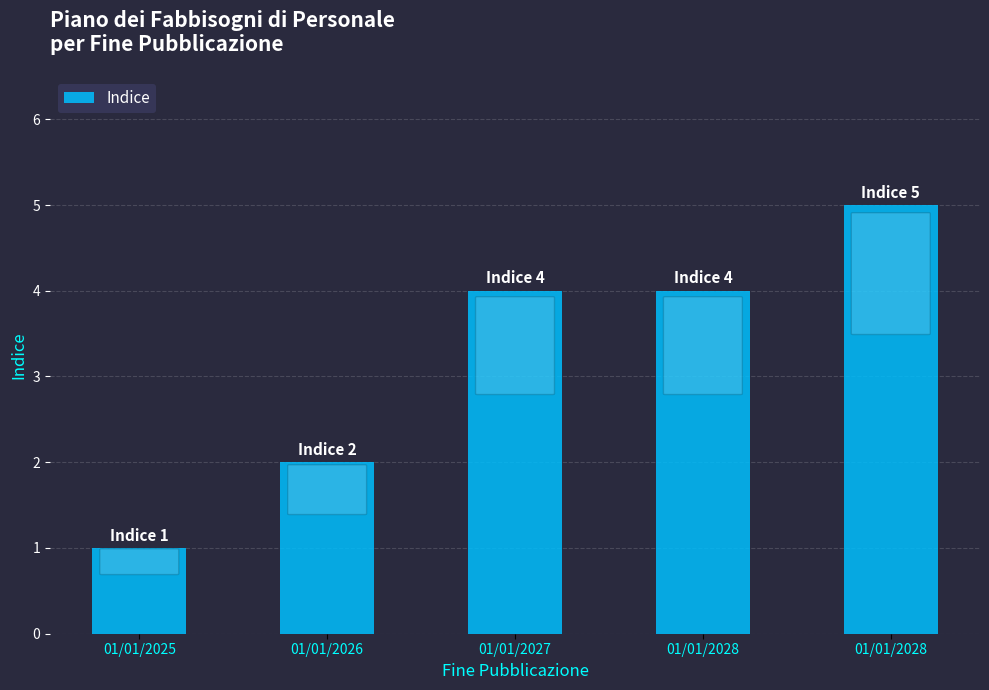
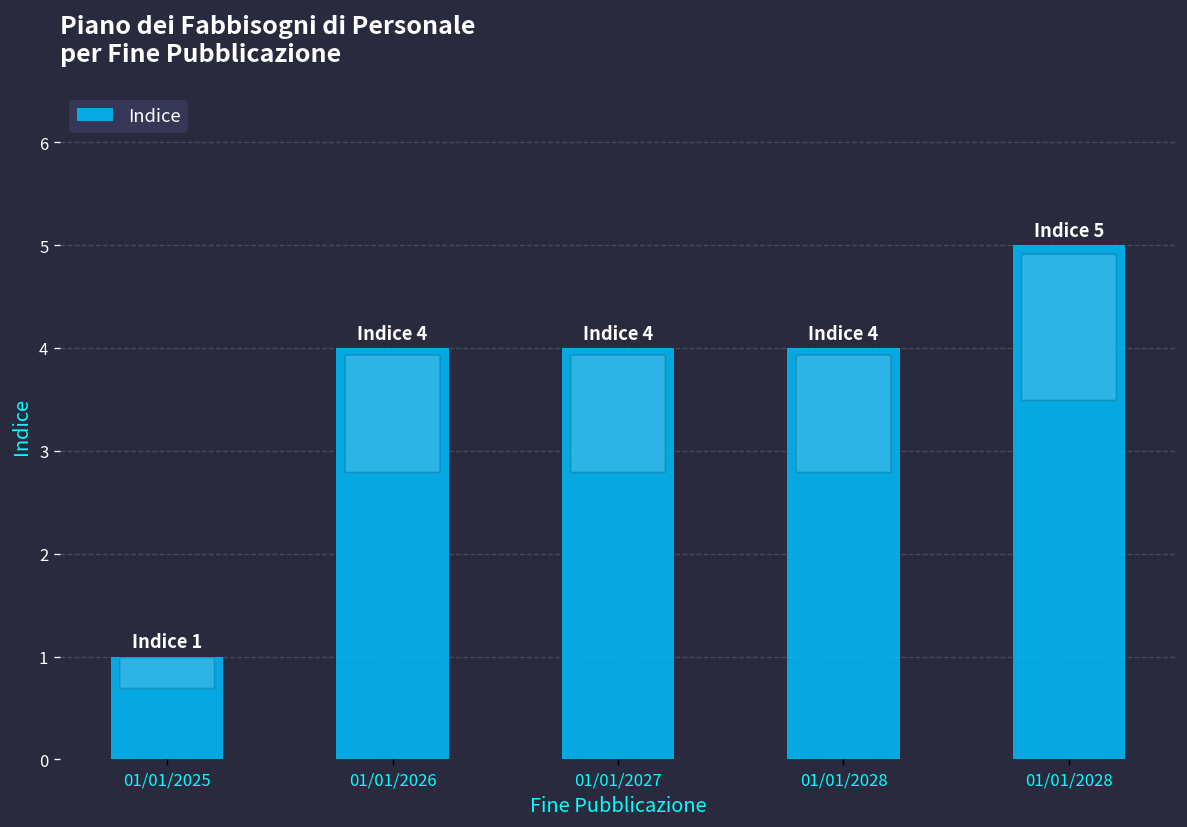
01/01/2026: 2 -> 4
